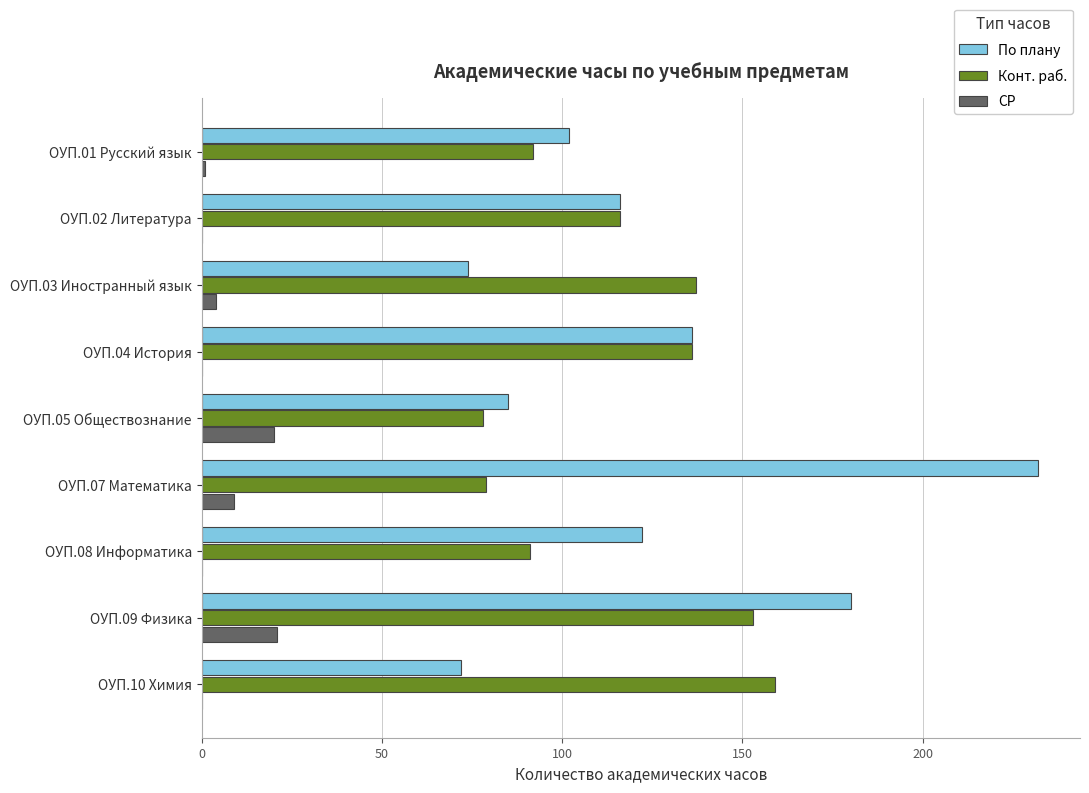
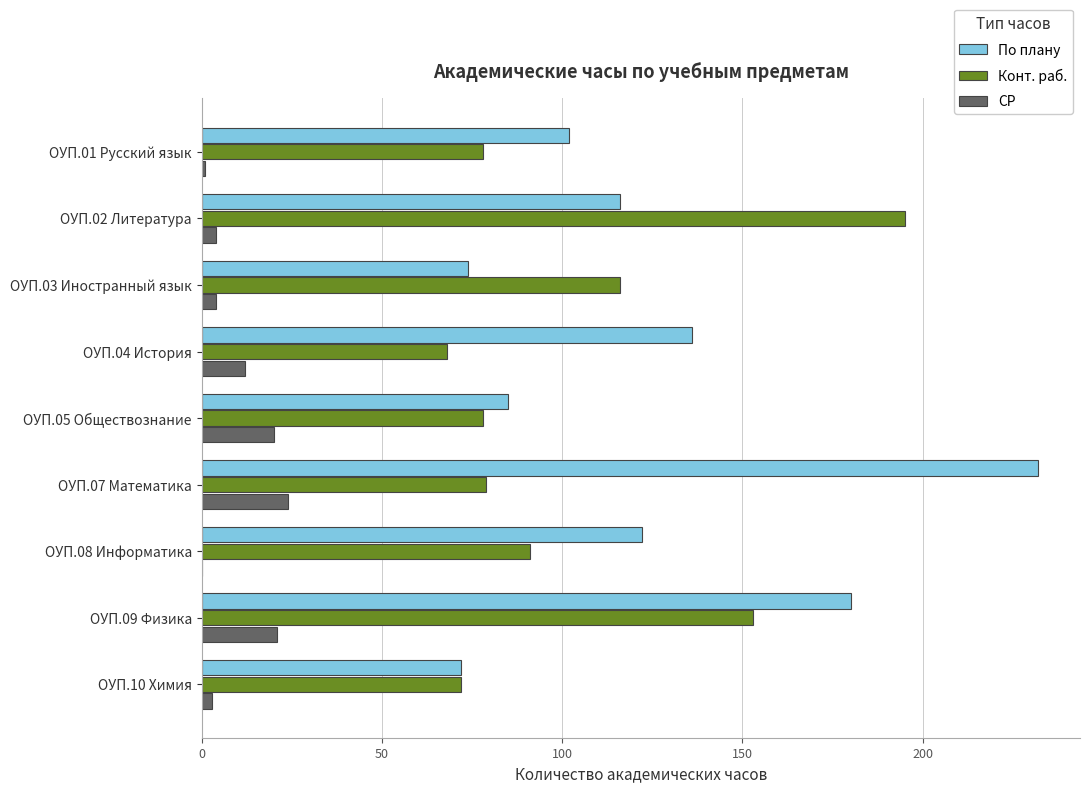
Конт. раб., ОУП.01 Русский язык: 92 -> 78
Конт. раб., ОУП.02 Литература: 116 -> 195
СР, ОУП.02 Литература: 0 -> 4
Конт. раб., ОУП.03 Иностранный язык: 137 -> 116
Конт. раб., ОУП.04 История: 136 -> 68
СР, ОУП.04 История: 0 -> 12
СР, ОУП.07 Математика: 9 -> 24
Конт. раб., ОУП.10 Химия: 159 -> 72
СР, ОУП.10 Химия: 0 -> 3
